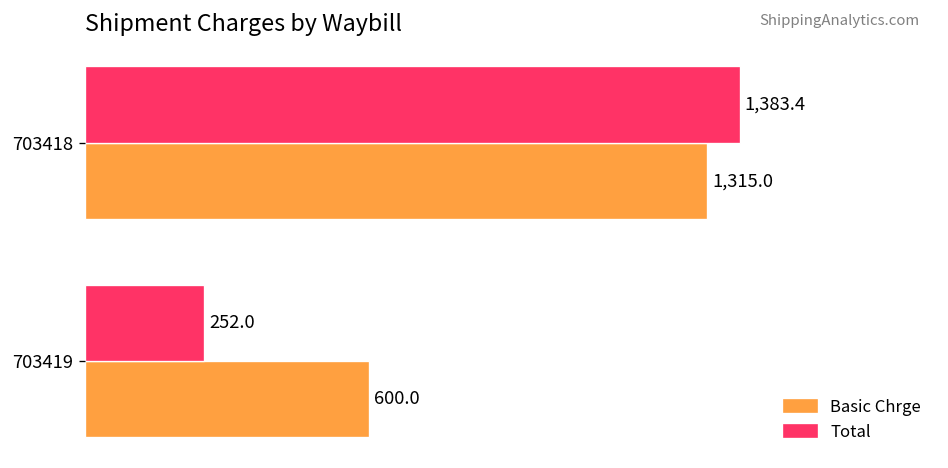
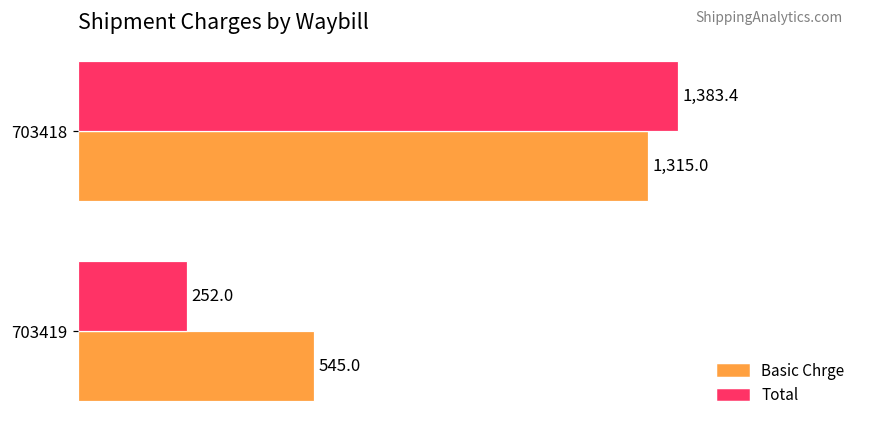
Basic Chrge, 703419: 600.0 -> 545.0
